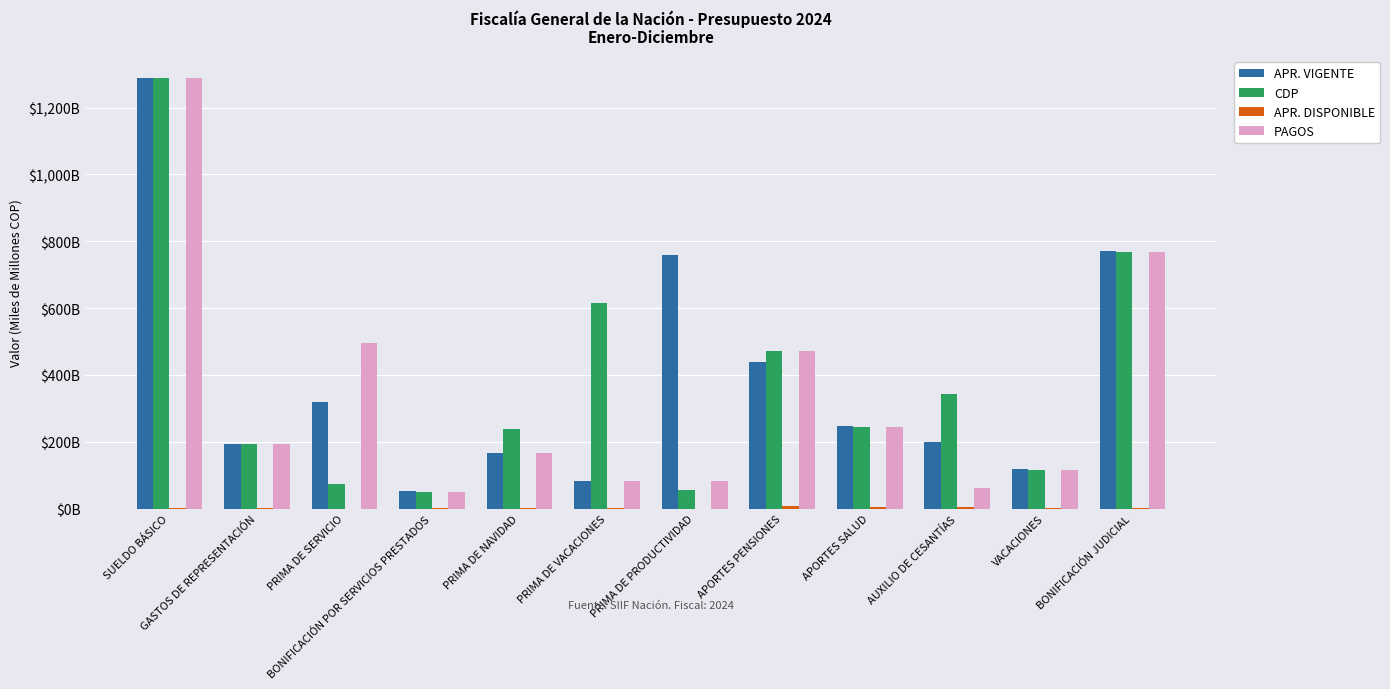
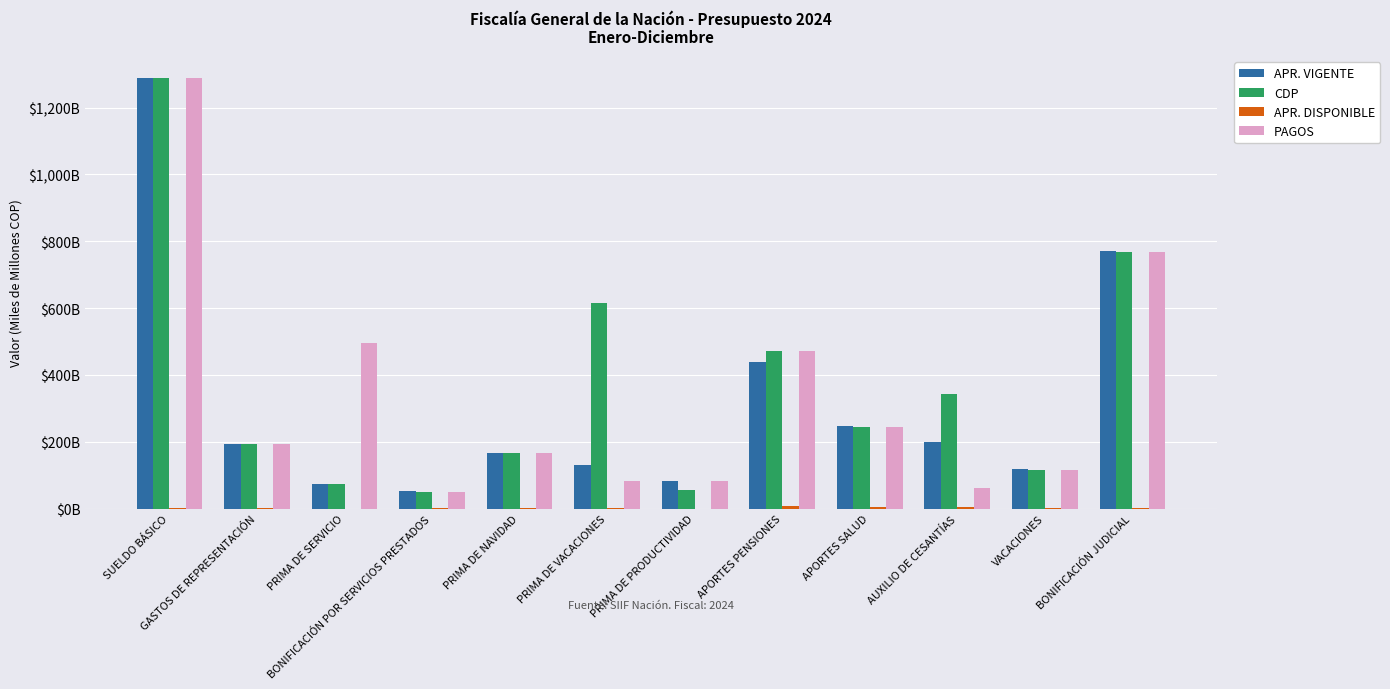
APR. VIGENTE, PRIMA DE SERVICIO: $320,000,000,000 -> $70,000,000,000
CDP, PRIMA DE NAVIDAD: $240,000,000,000 -> $170,000,000,000
APR. VIGENTE, PRIMA DE VACACIONES: $80,000,000,000 -> $130,000,000,000
APR. VIGENTE, PRIMA DE PRODUCTIVIDAD: $760,000,000,000 -> $80,000,000,000
